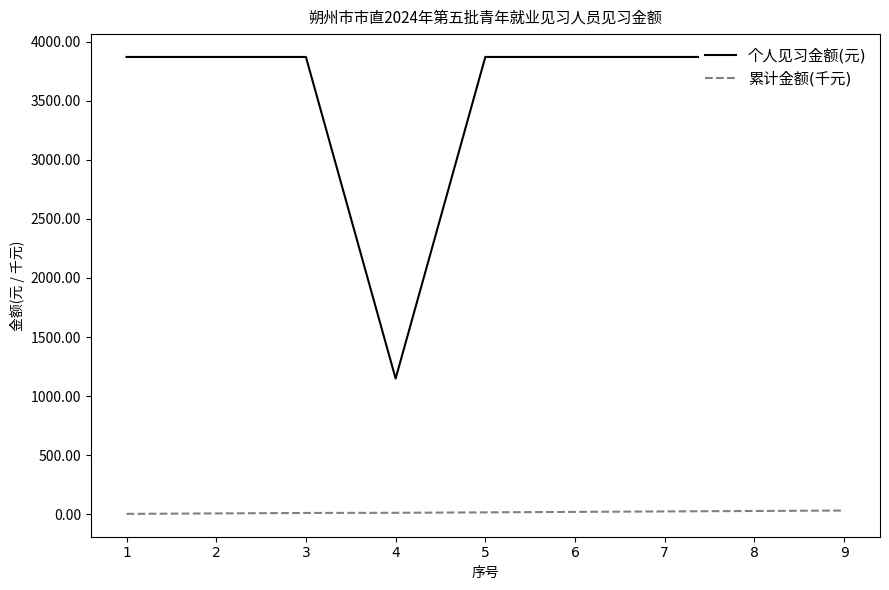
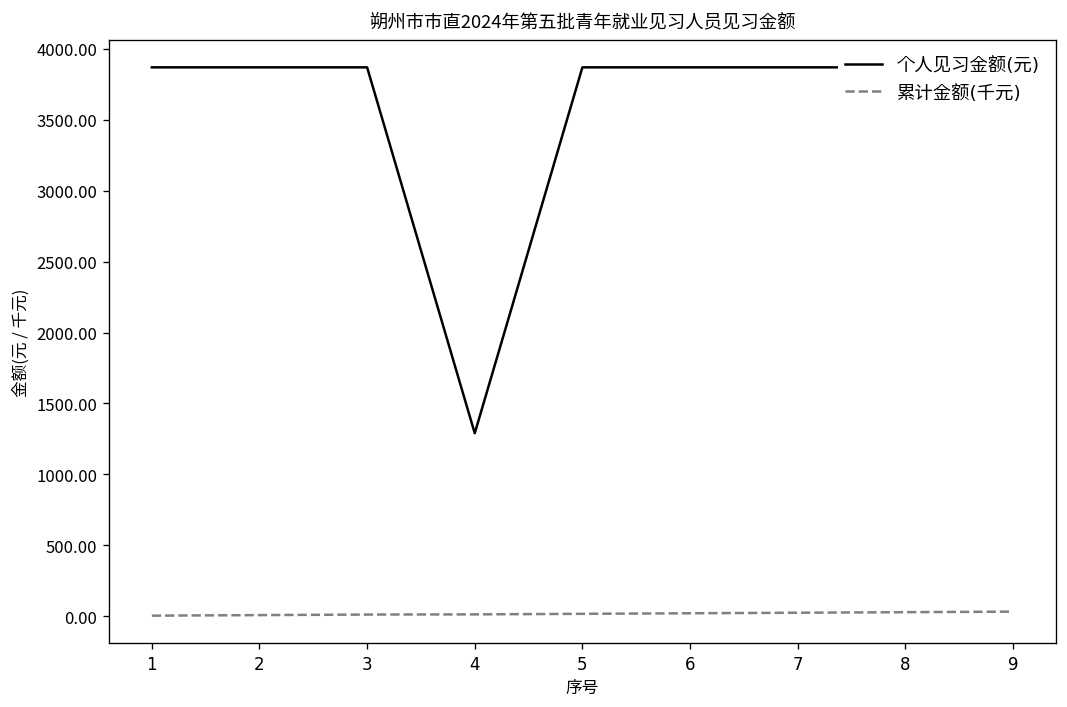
个人见习金额(元), 4: 1150 -> 1290
